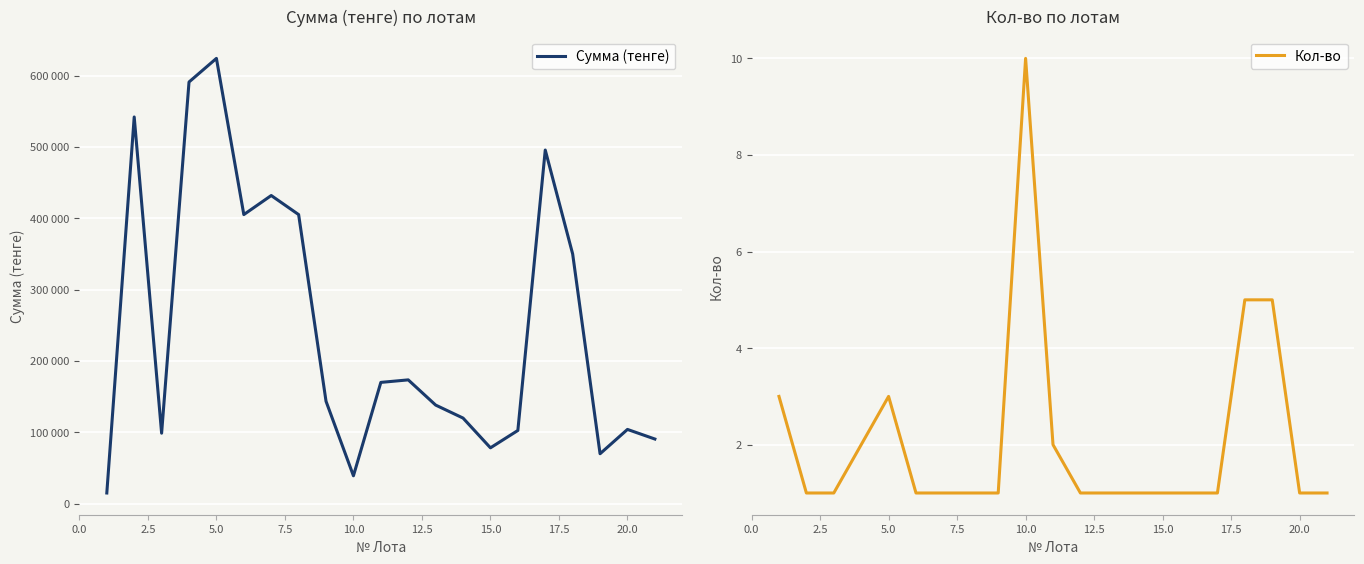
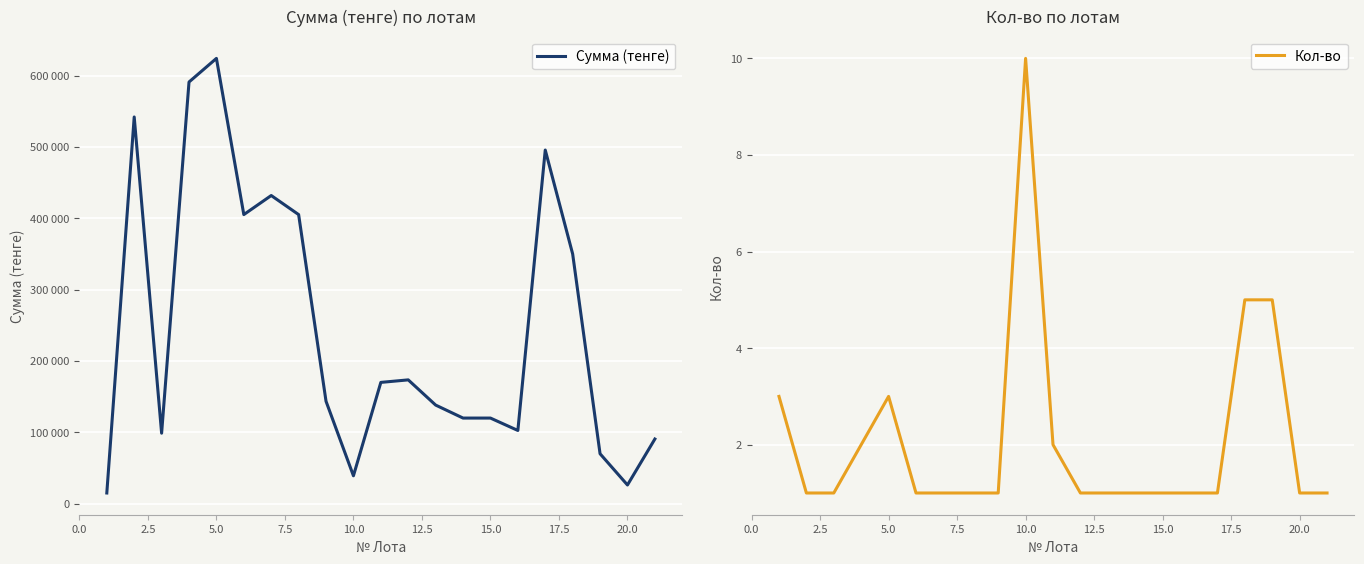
Сумма (тенге) по лотам, 15.0: 80000 -> 120000
Сумма (тенге) по лотам, 20.0: 100000 -> 30000
